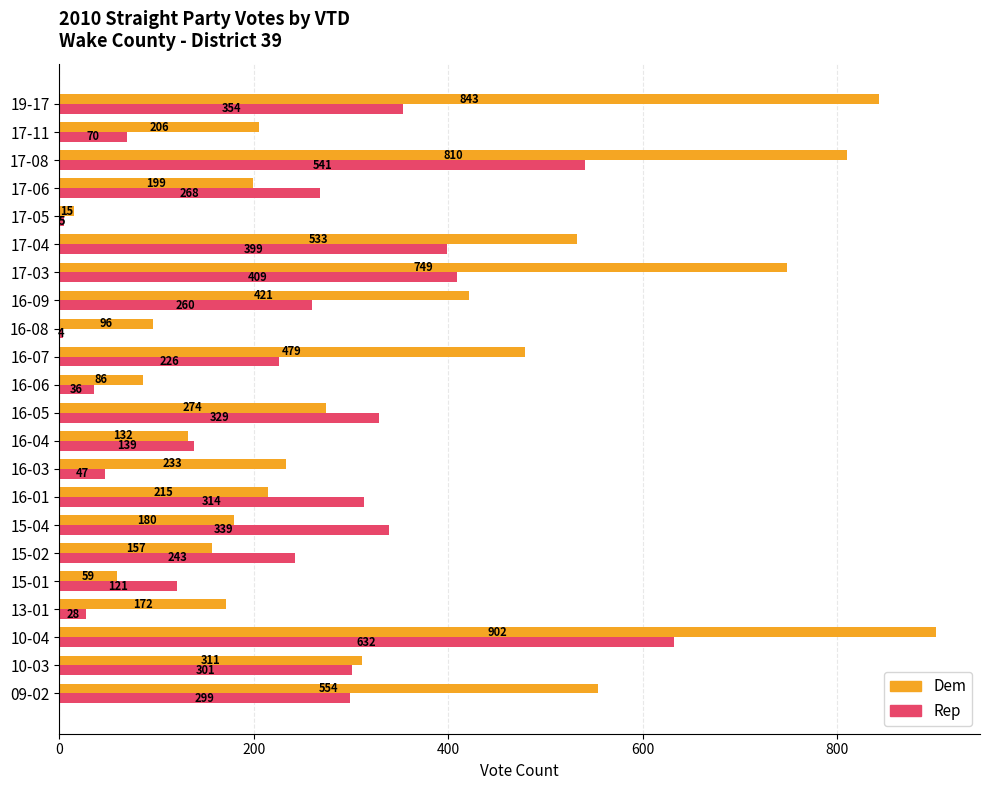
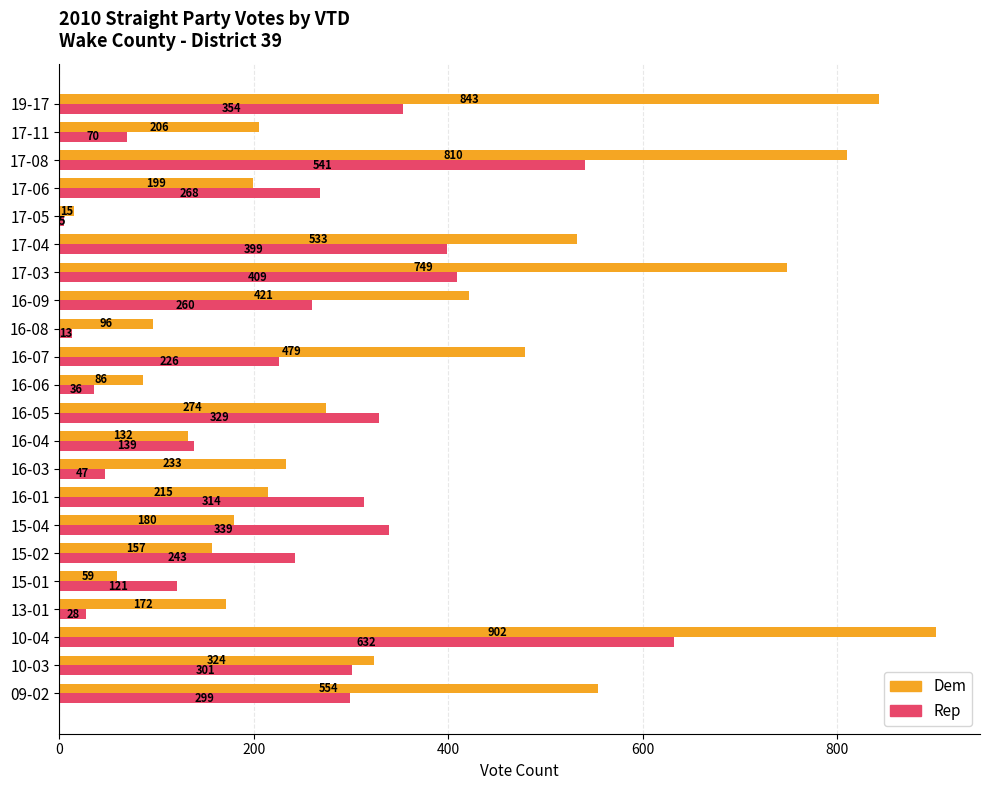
Rep, 16-08: 4 -> 13
Dem, 10-03: 311 -> 324
